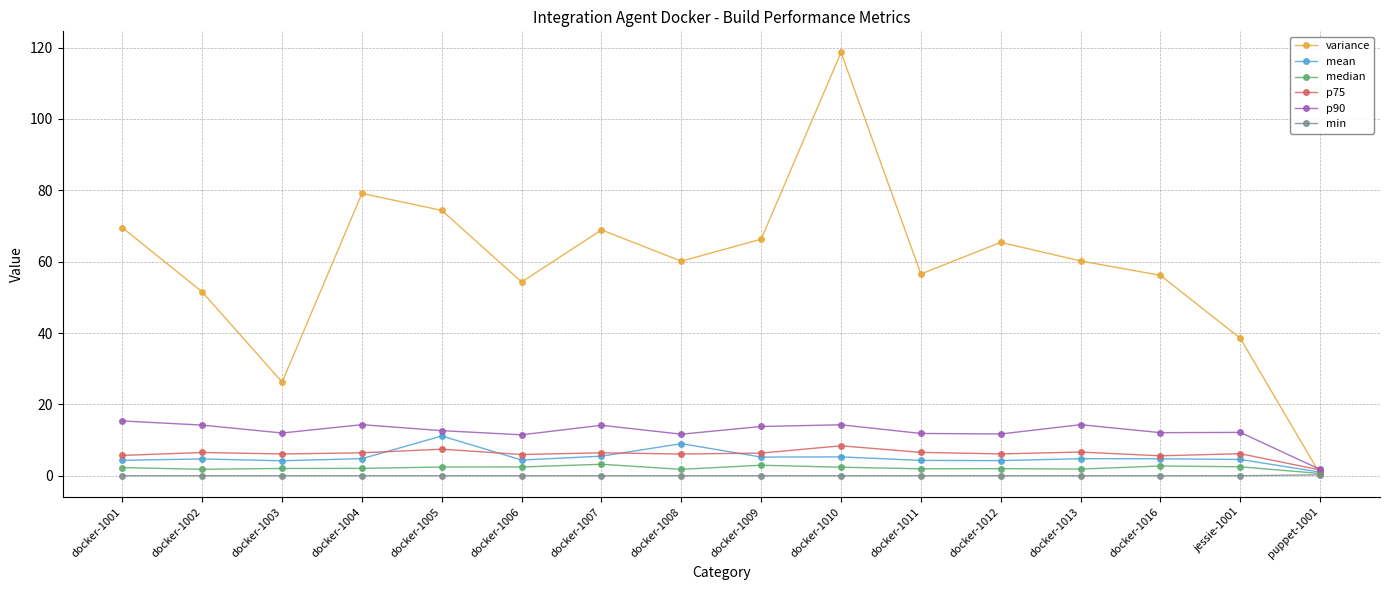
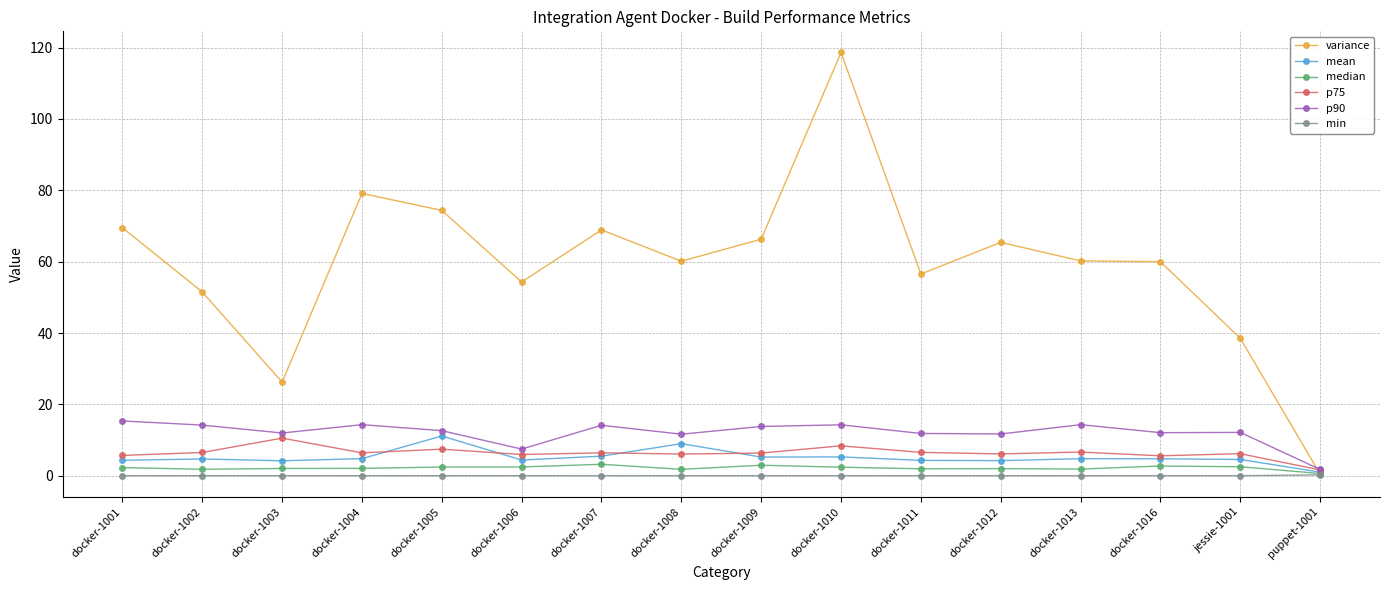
p75, docker-1003: 6 -> 11
p90, docker-1006: 12 -> 8
variance, docker-1016: 56 -> 60
